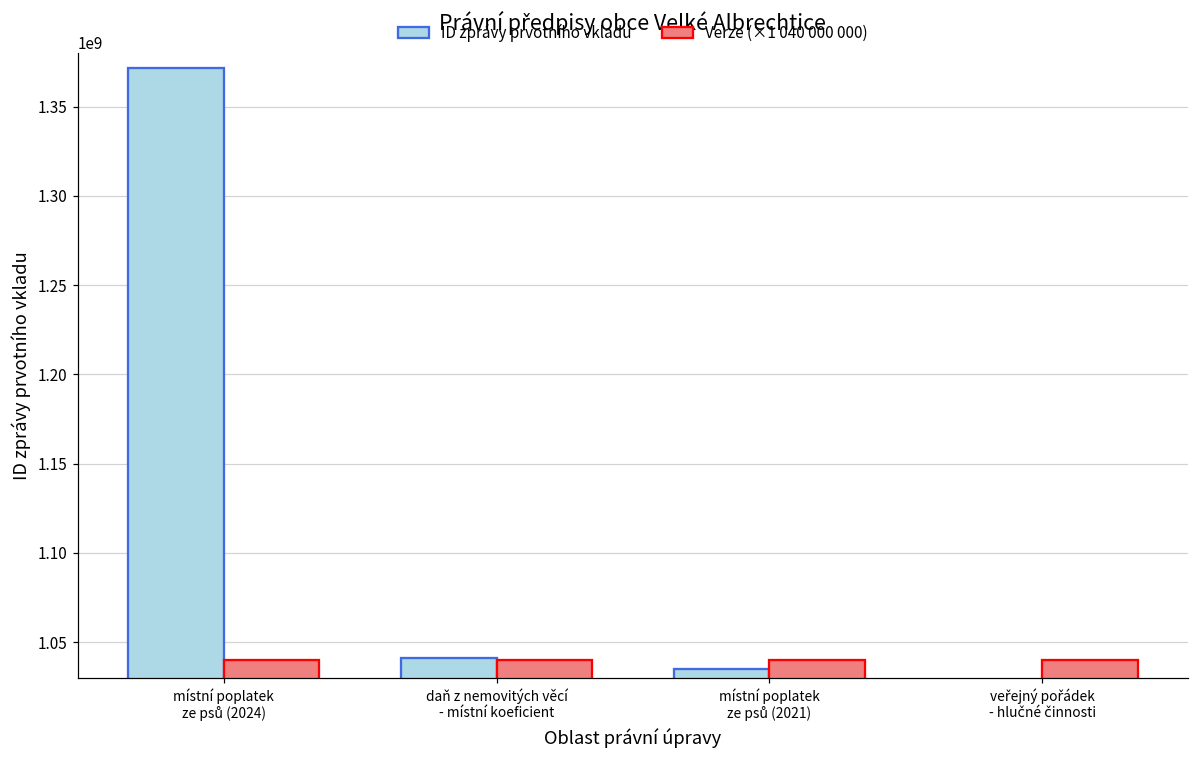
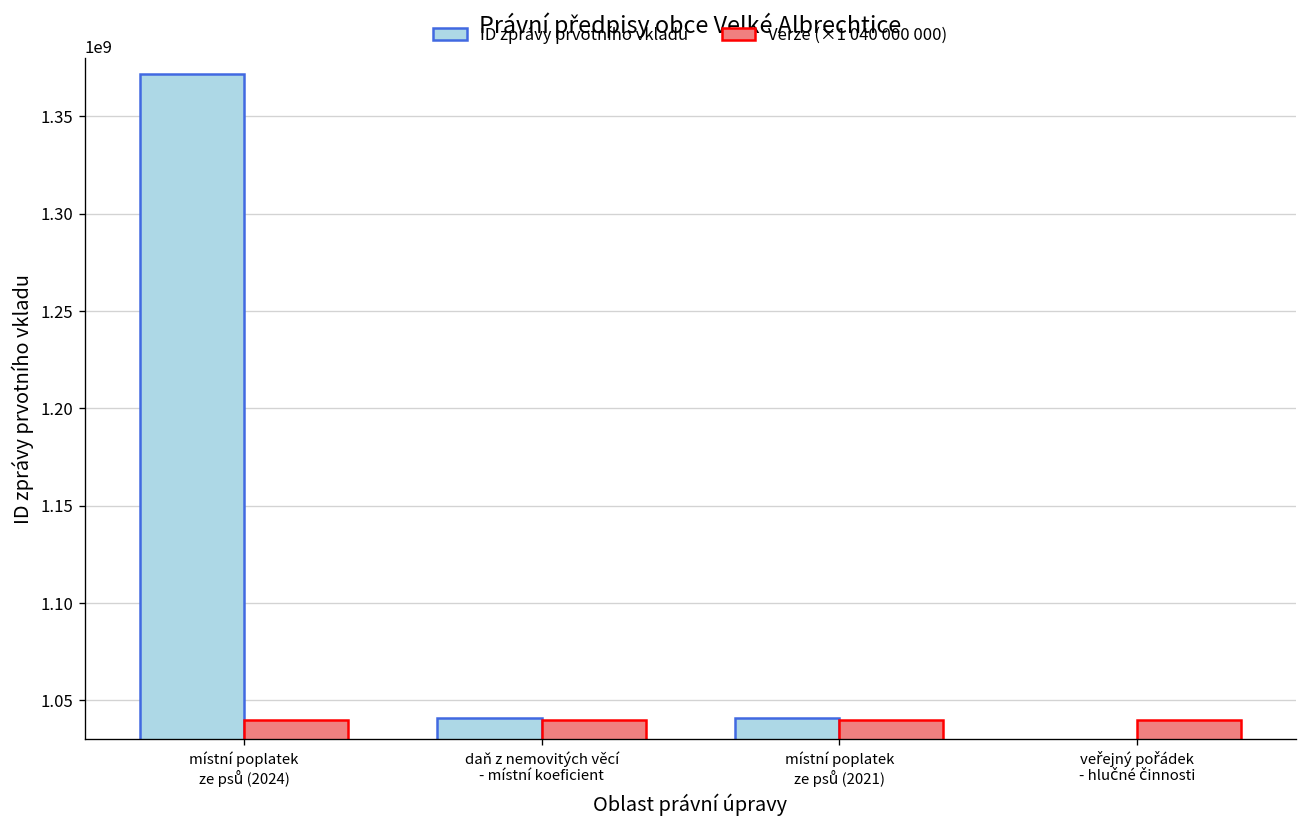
ID zprávy prvotního vkladu, místní poplatek ze psů (2021): 1035000000 -> 1041000000
